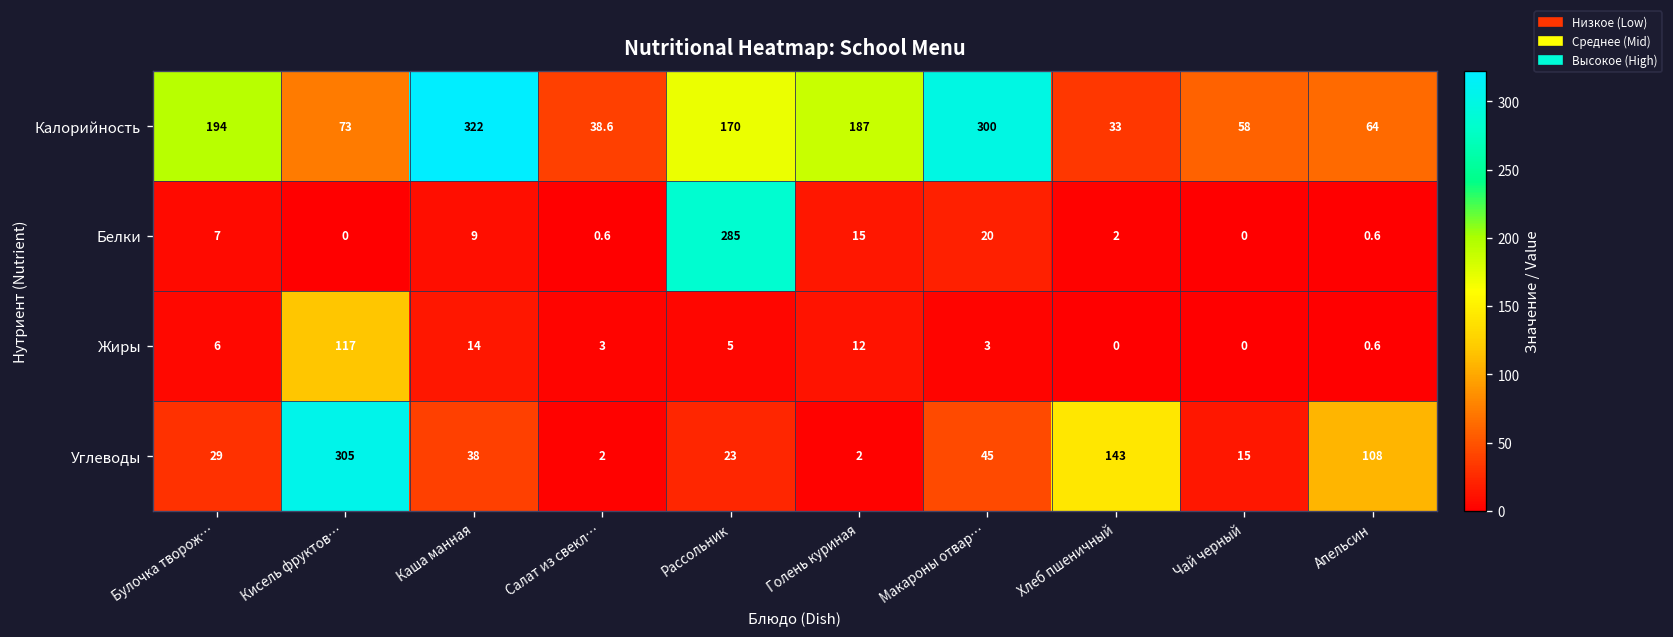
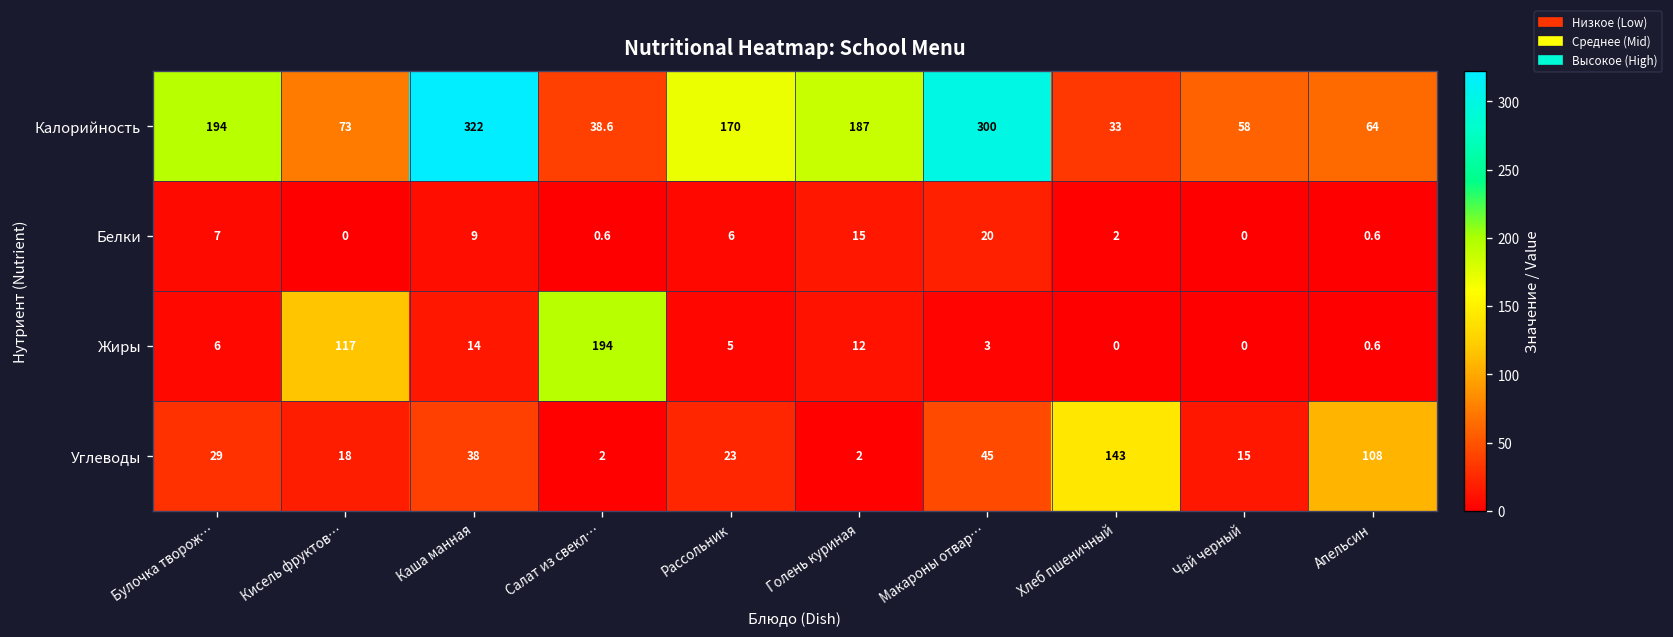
Белки, Рассольник: 285 -> 6
Жиры, Салат из свекл…: 3 -> 194
Углеводы, Кисель фруктов…: 305 -> 18
